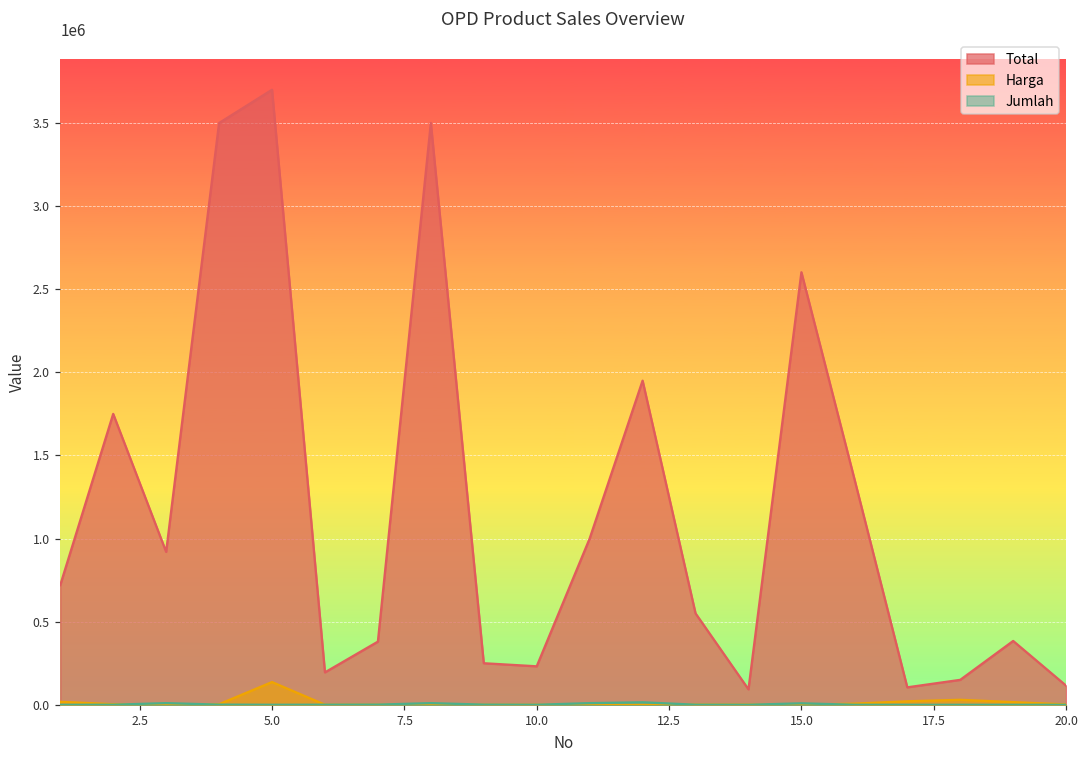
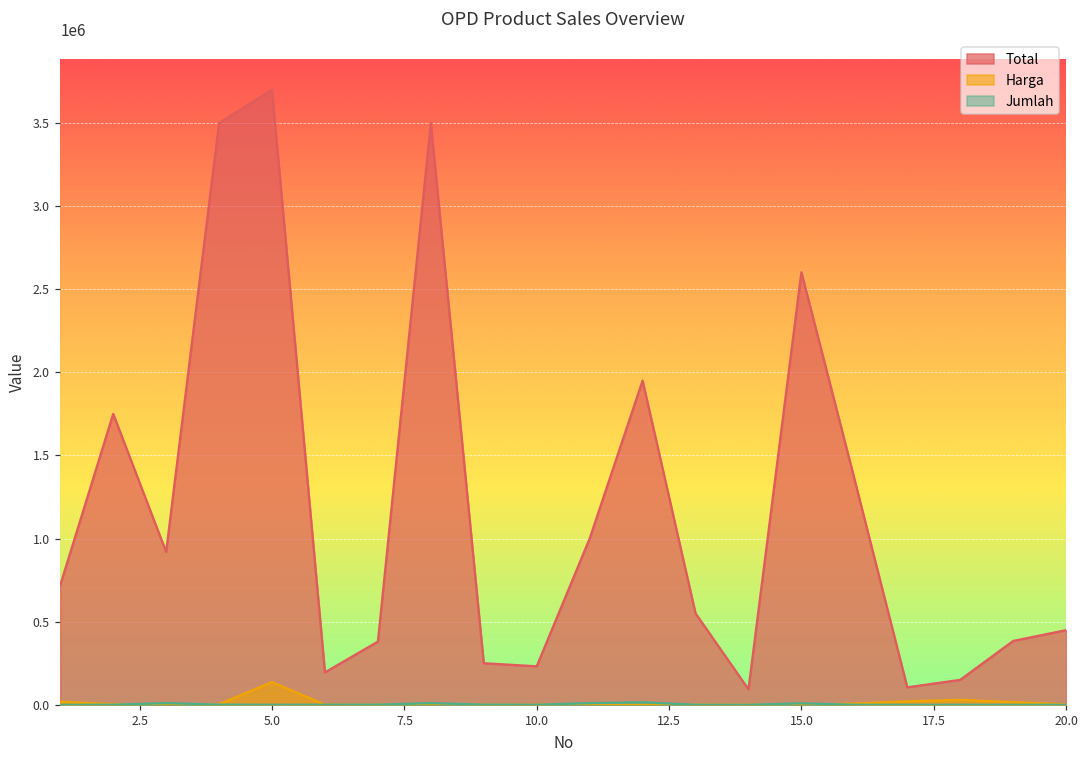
Total, 20.0: 120000 -> 450000
